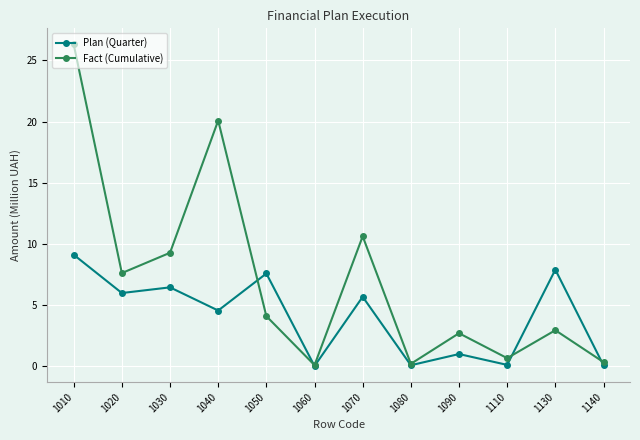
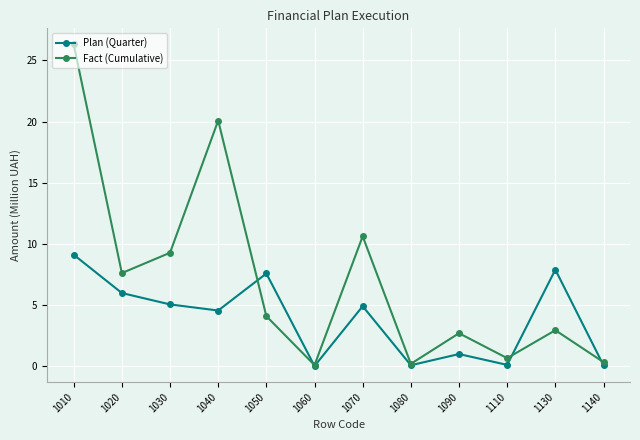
Plan (Quarter), 1030: 6.5 -> 5.1
Plan (Quarter), 1070: 5.7 -> 4.9
